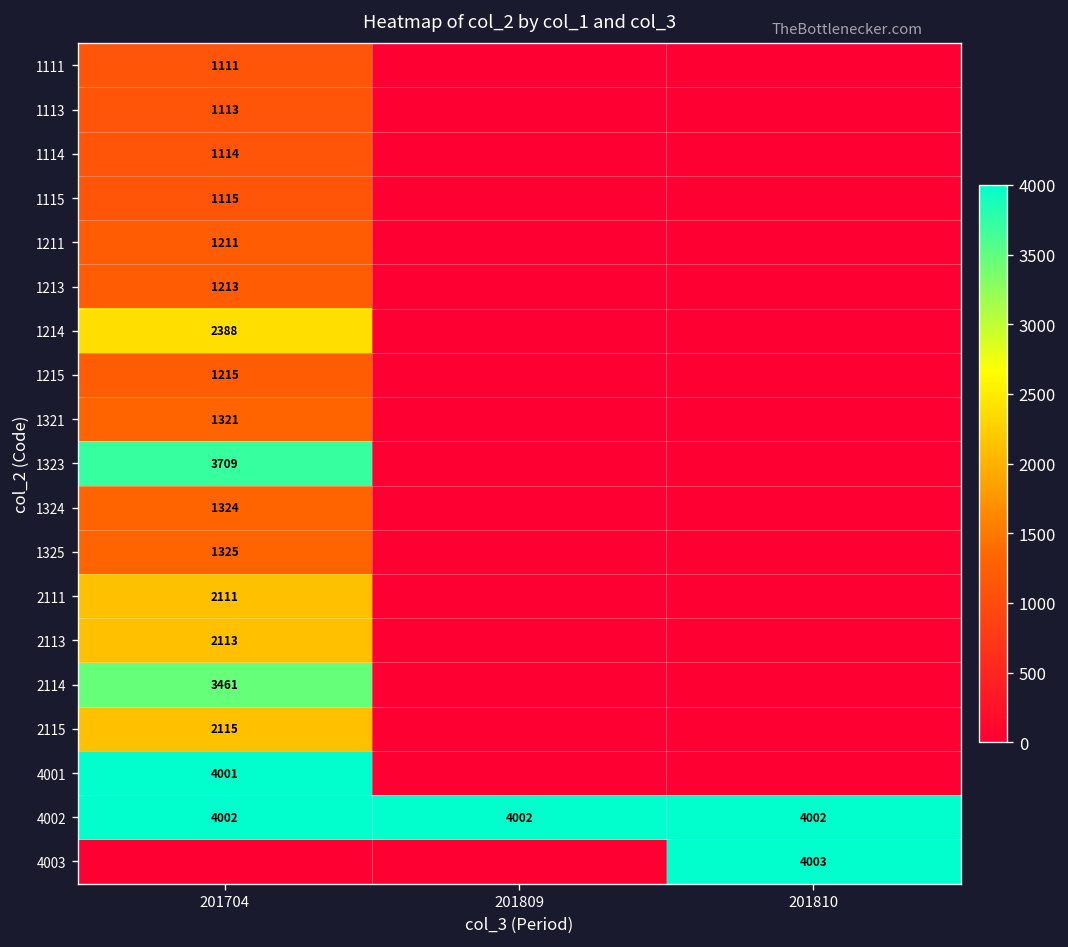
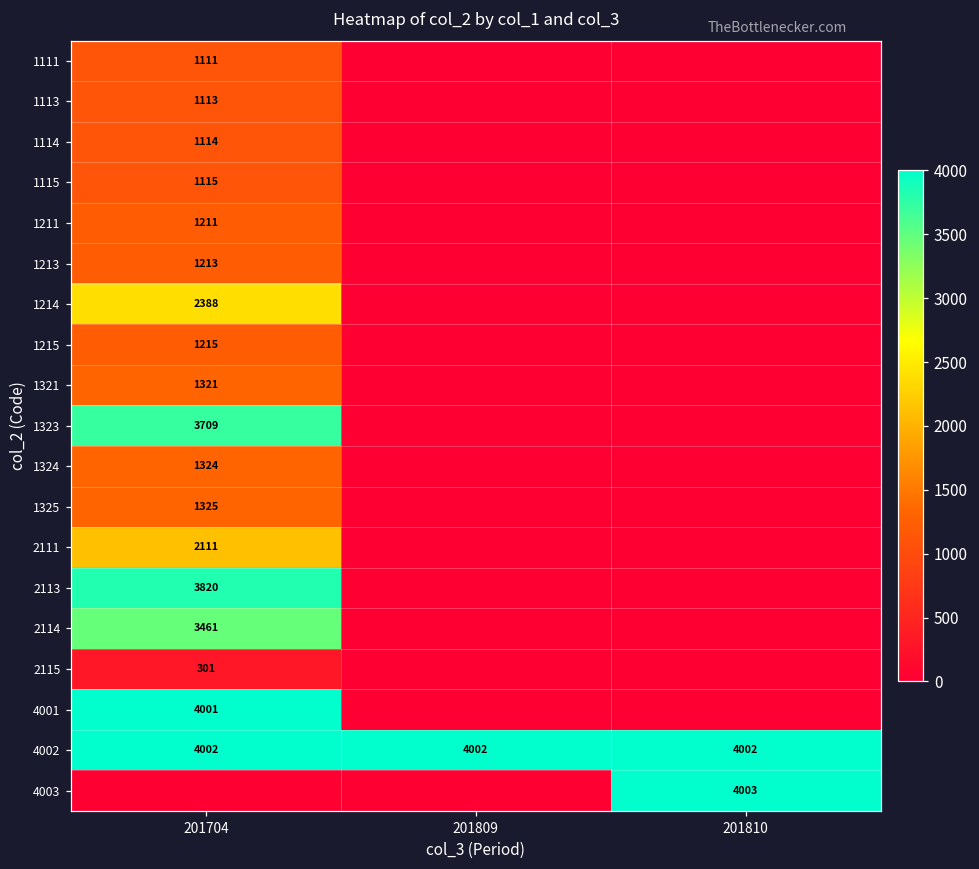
2113, 201704: 2113 -> 3820
2115, 201704: 2115 -> 301
